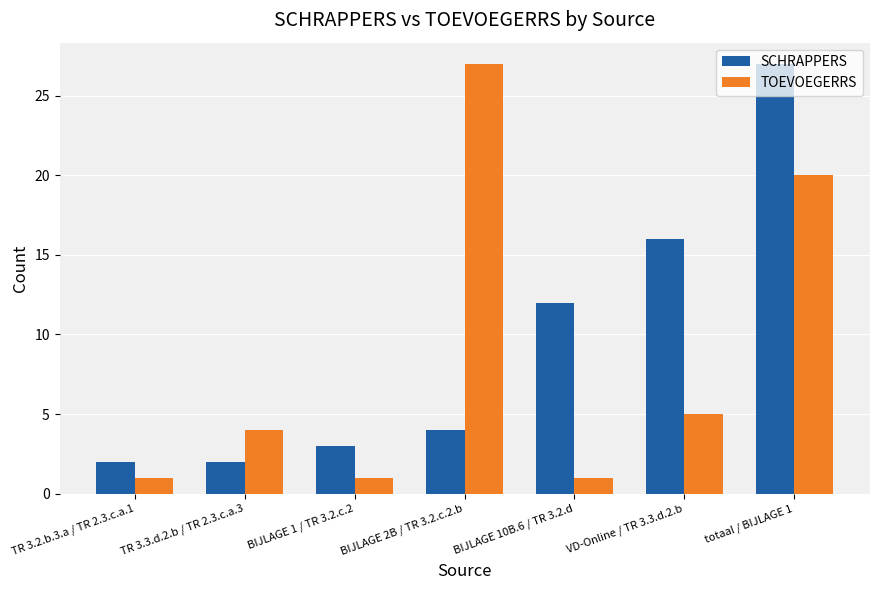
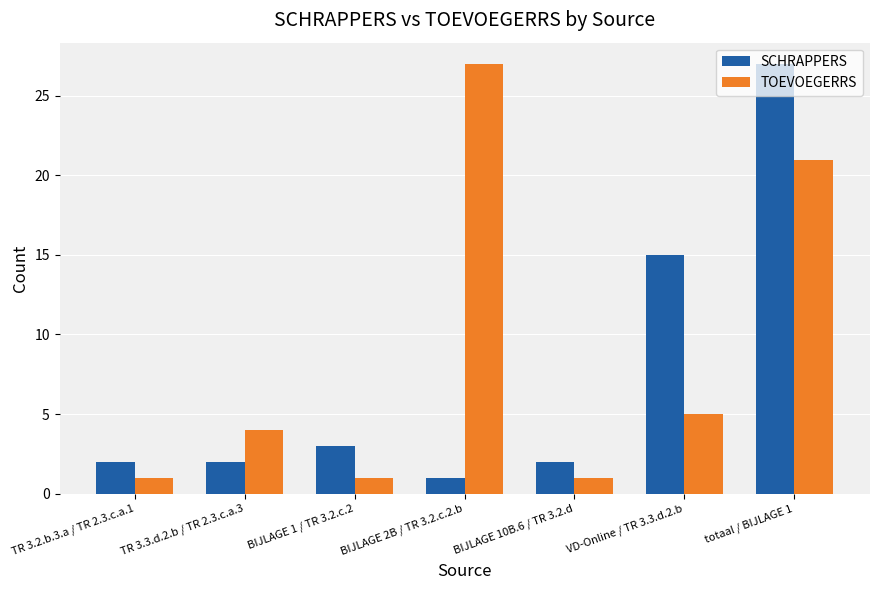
SCHRAPPERS, BIJLAGE 2B / TR 3.2.c.2.b: 4 -> 1
SCHRAPPERS, BIJLAGE 10B.6 / TR 3.2.d: 12 -> 2
SCHRAPPERS, VD-Online / TR 3.3.d.2.b: 16 -> 15
TOEVOEGERRS, totaal / BIJLAGE 1: 20 -> 21
